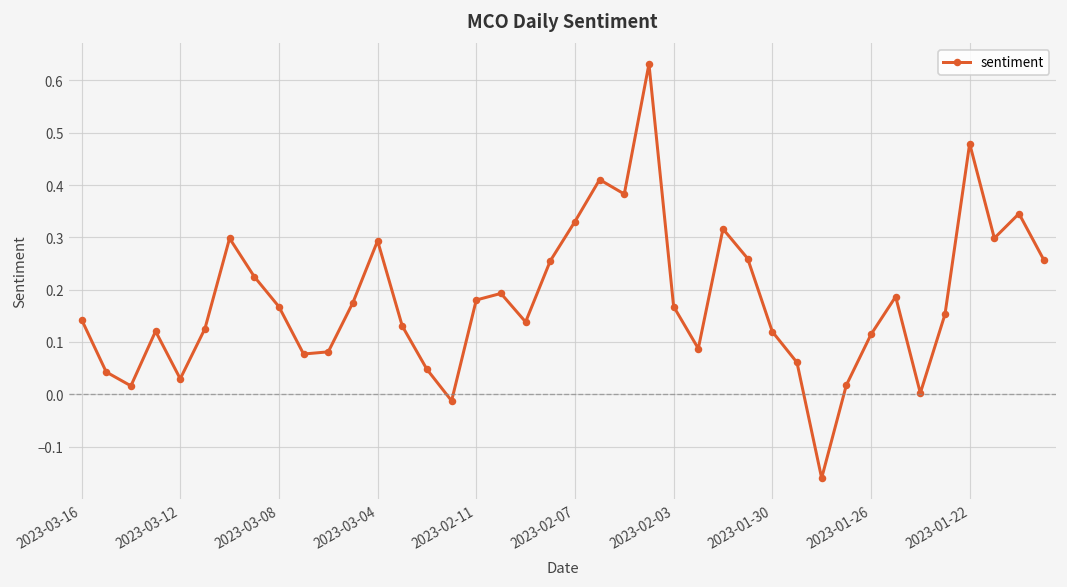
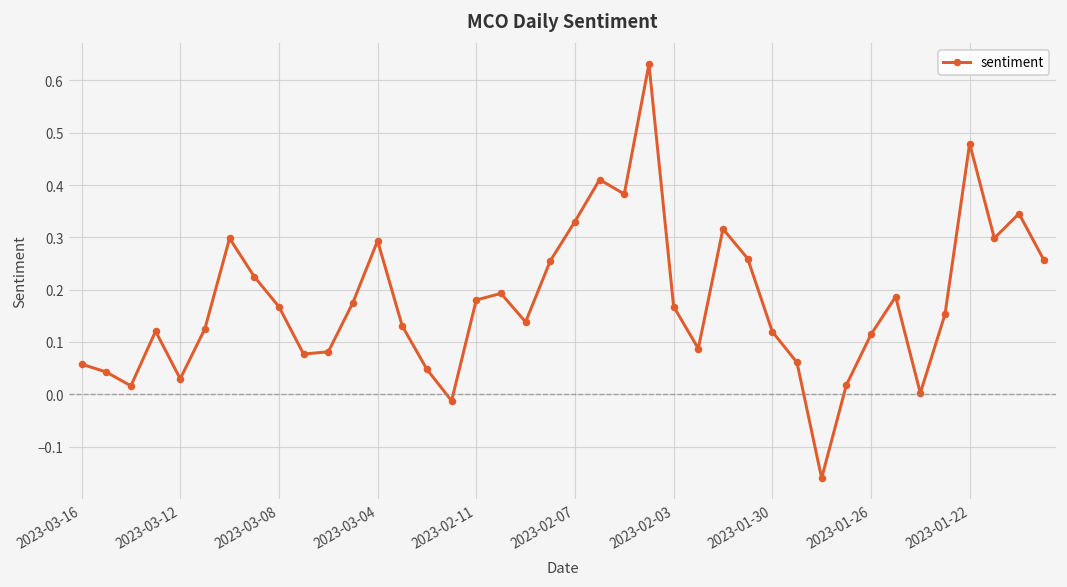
2023-03-16: 0.14 -> 0.06
